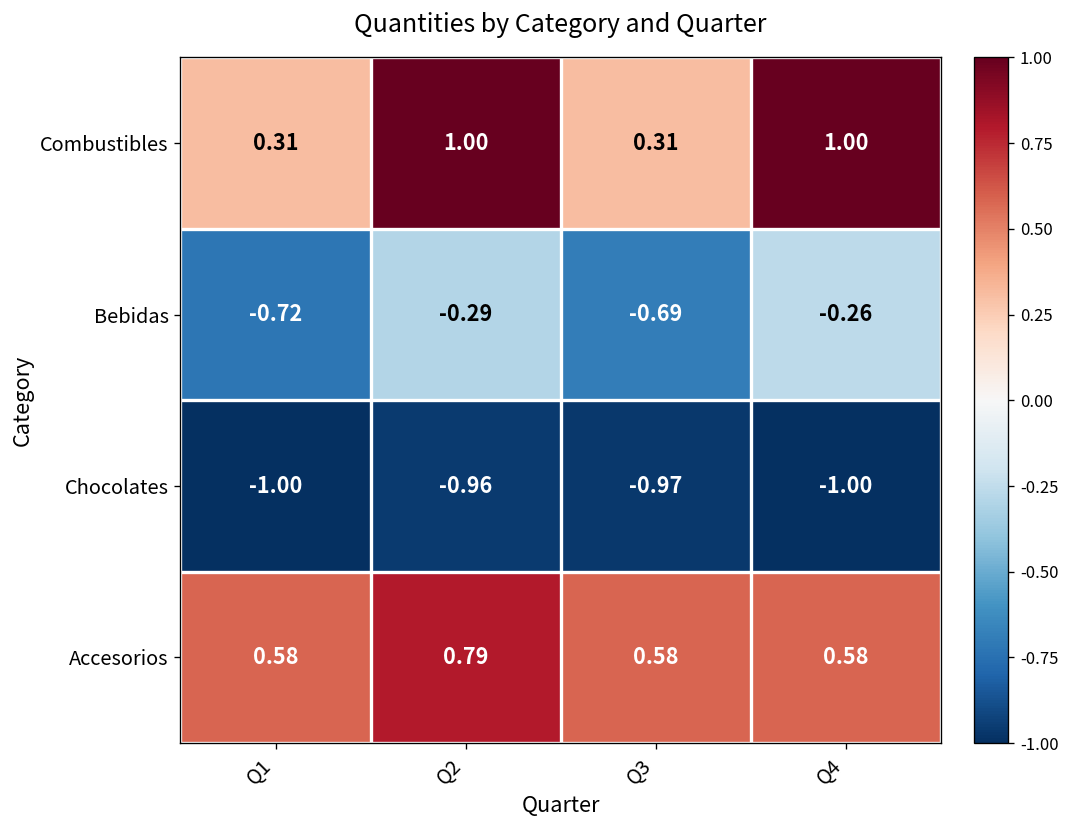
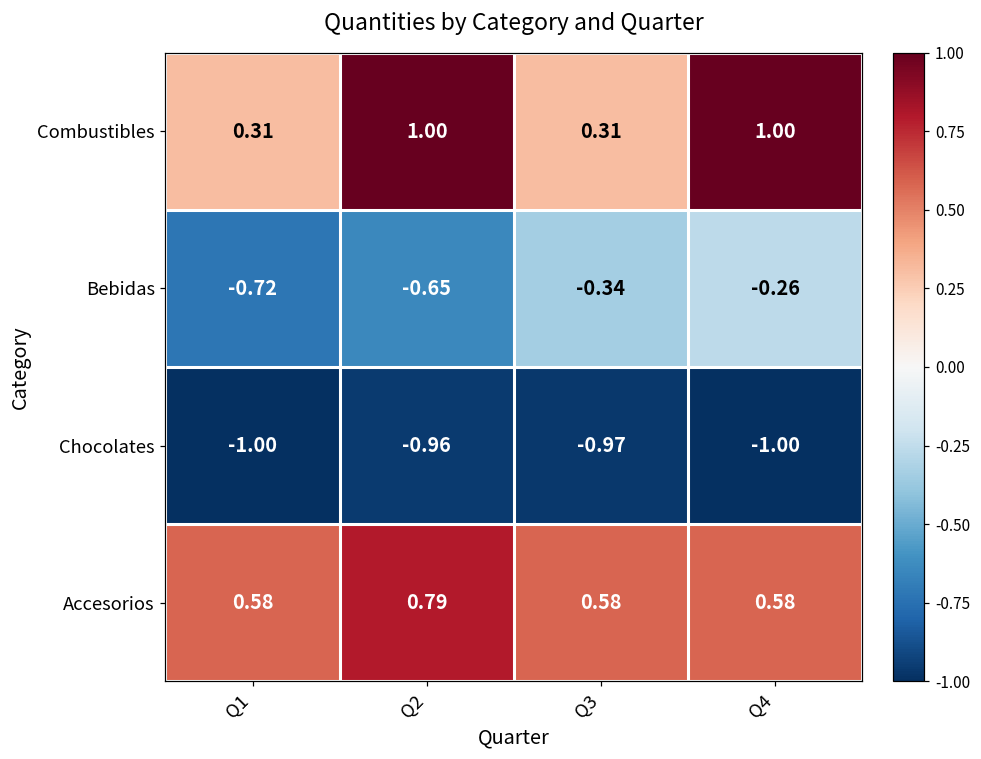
Bebidas, Q2: -0.29 -> -0.65
Bebidas, Q3: -0.69 -> -0.34
